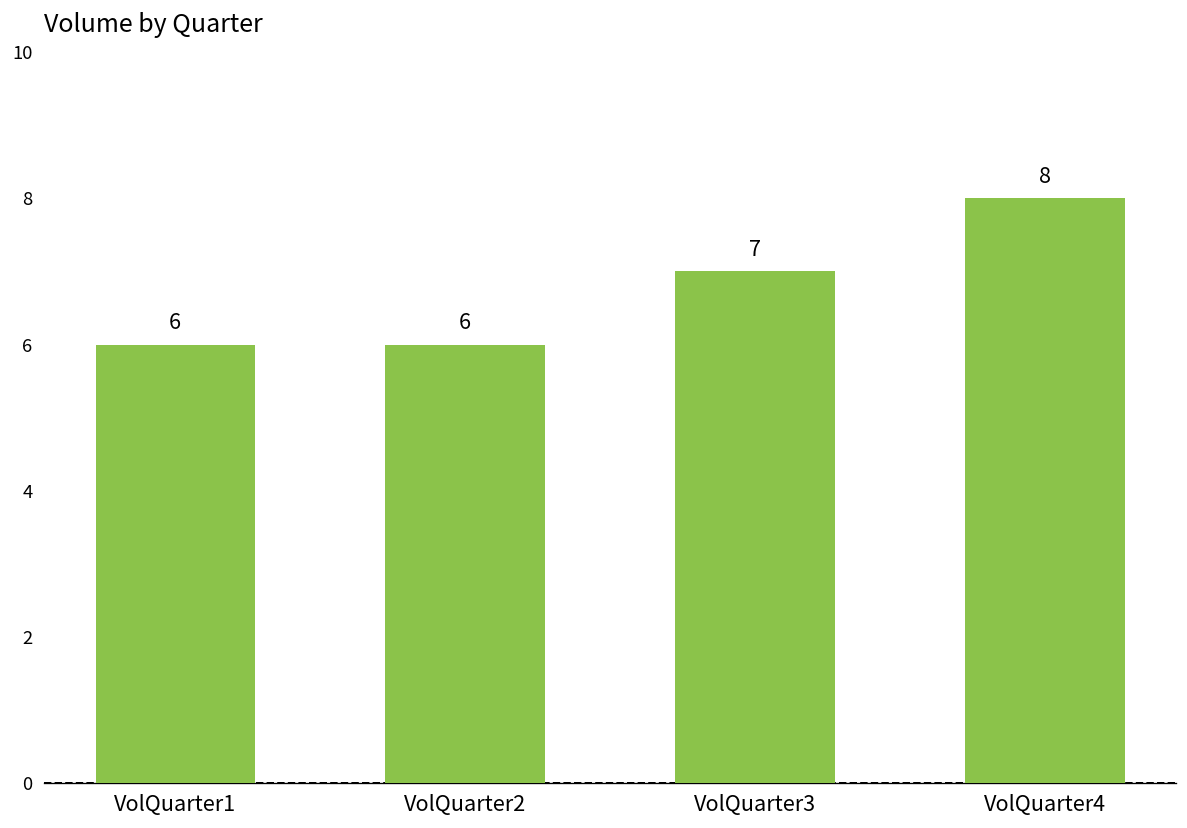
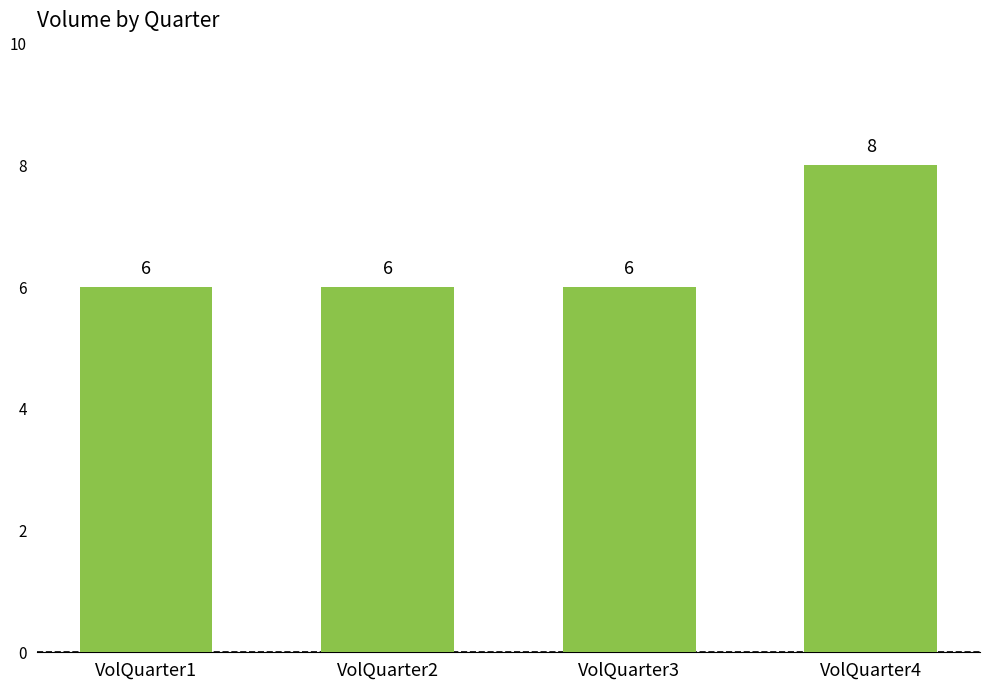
VolQuarter3: 7 -> 6
